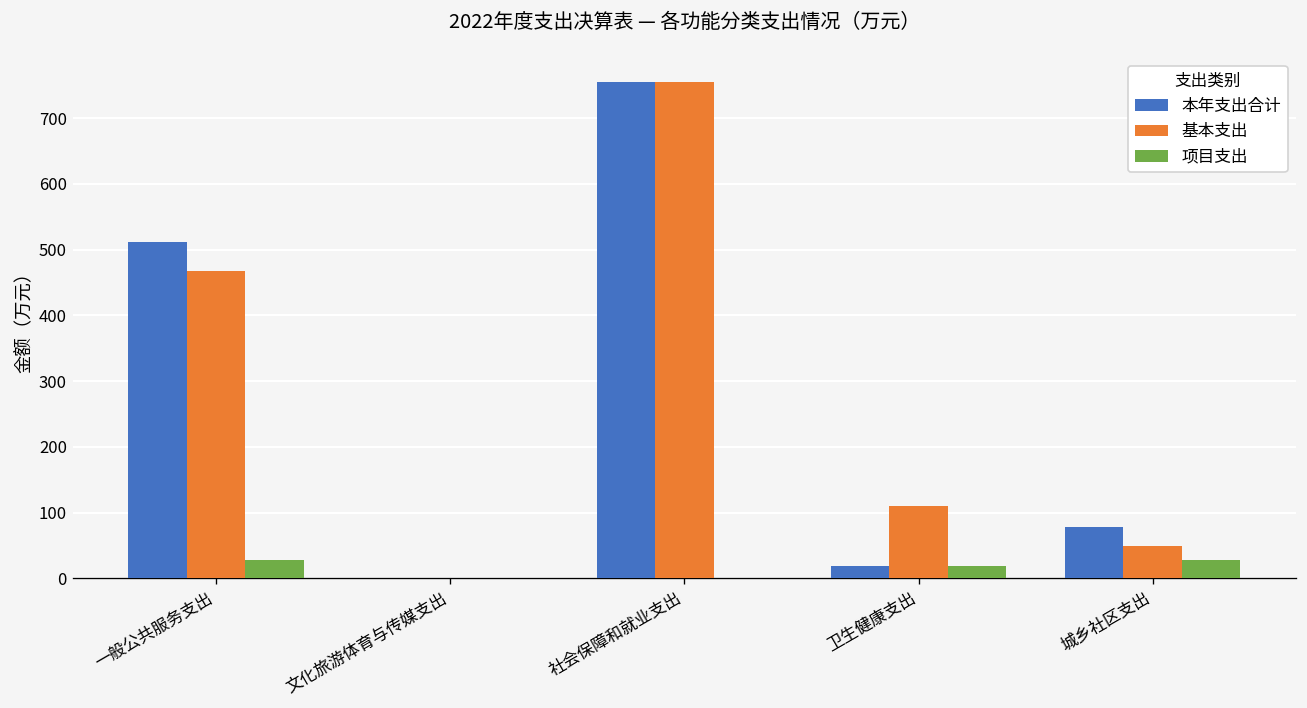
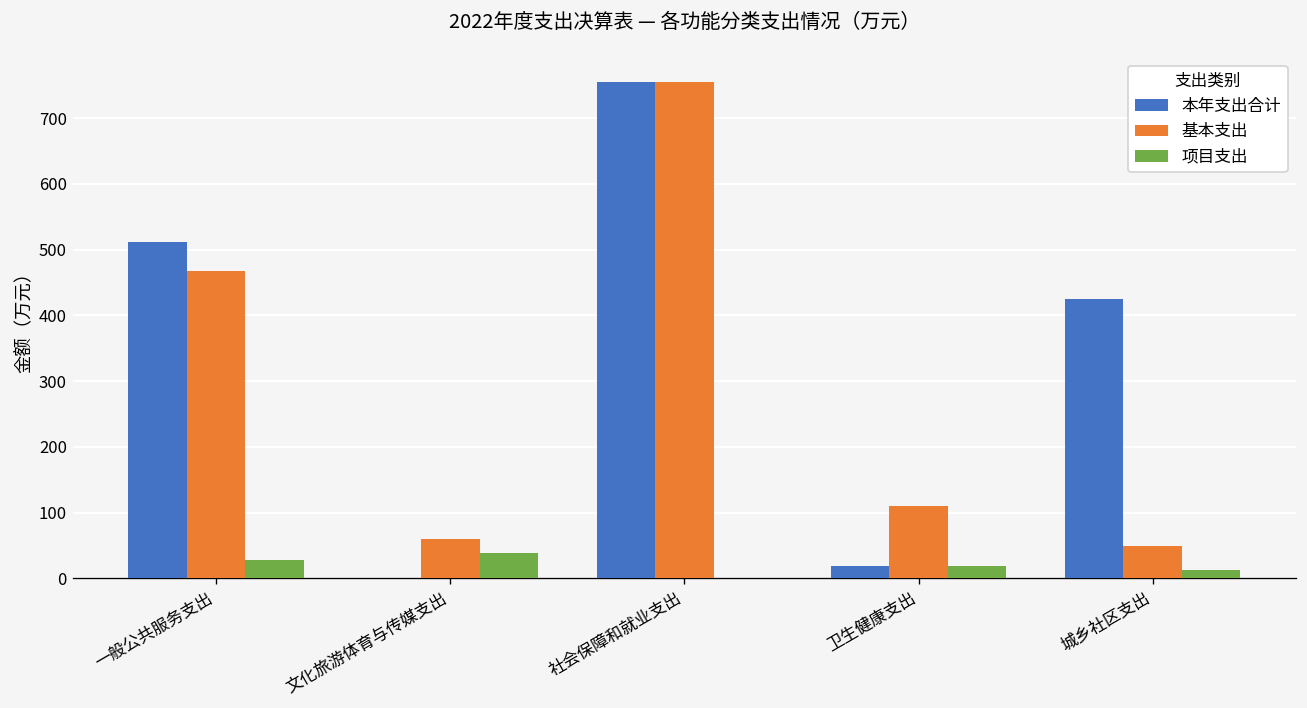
基本支出, 文化旅游体育与传媒支出: 0 -> 60
项目支出, 文化旅游体育与传媒支出: 0 -> 40
本年支出合计, 城乡社区支出: 80 -> 420
项目支出, 城乡社区支出: 30 -> 10
